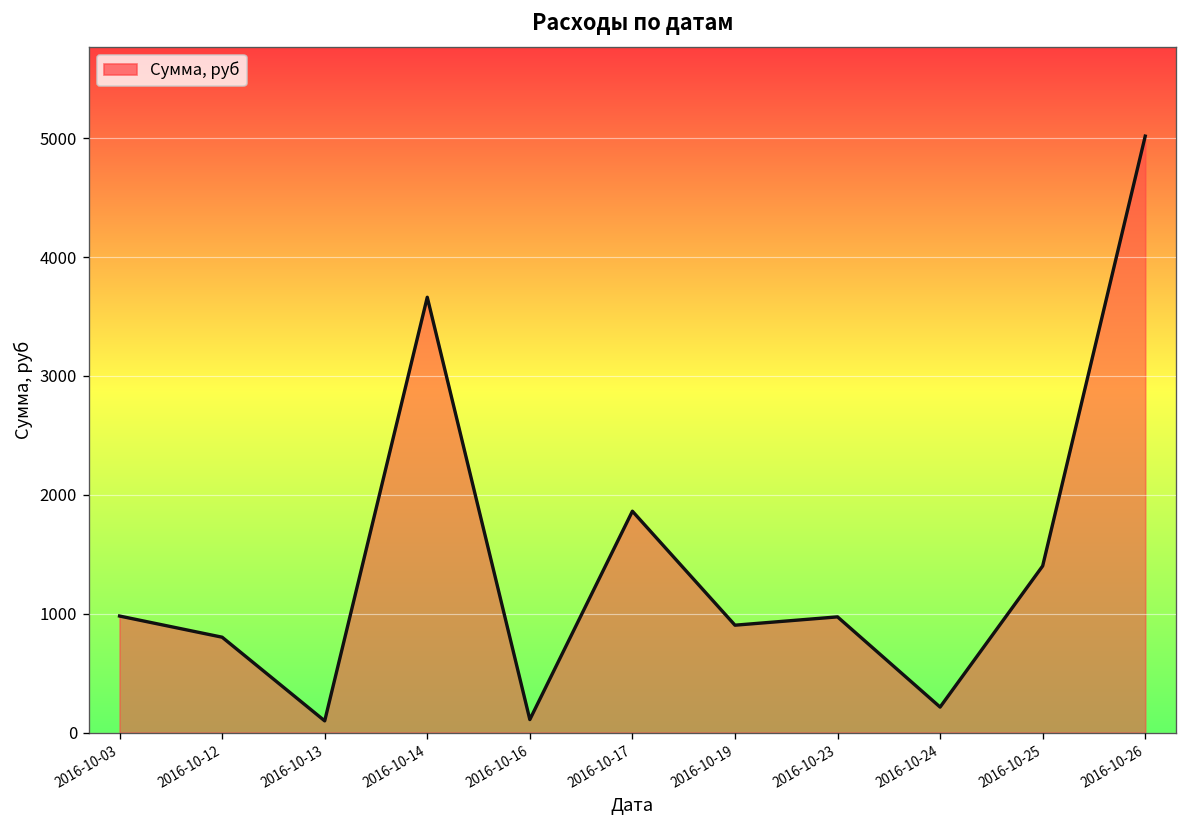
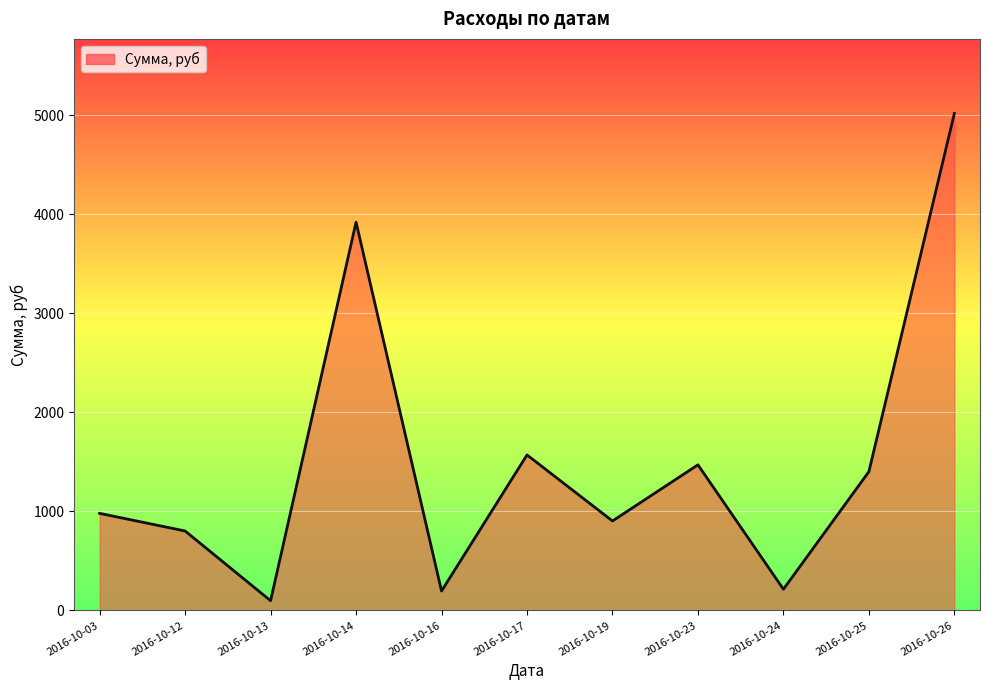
2016-10-14: 3700 -> 3900
2016-10-16: 100 -> 200
2016-10-17: 1900 -> 1600
2016-10-23: 1000 -> 1500
